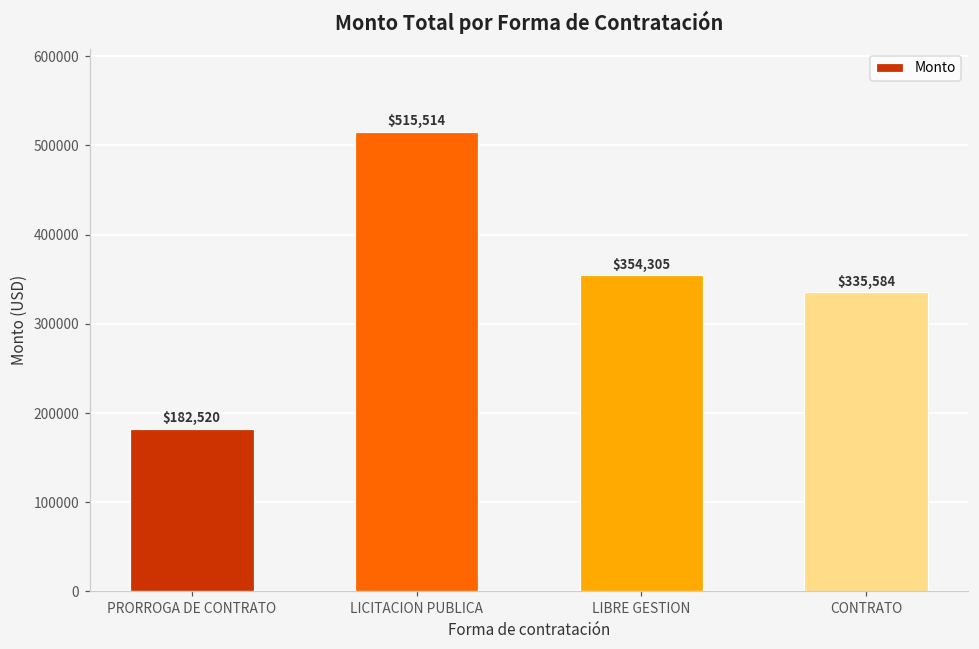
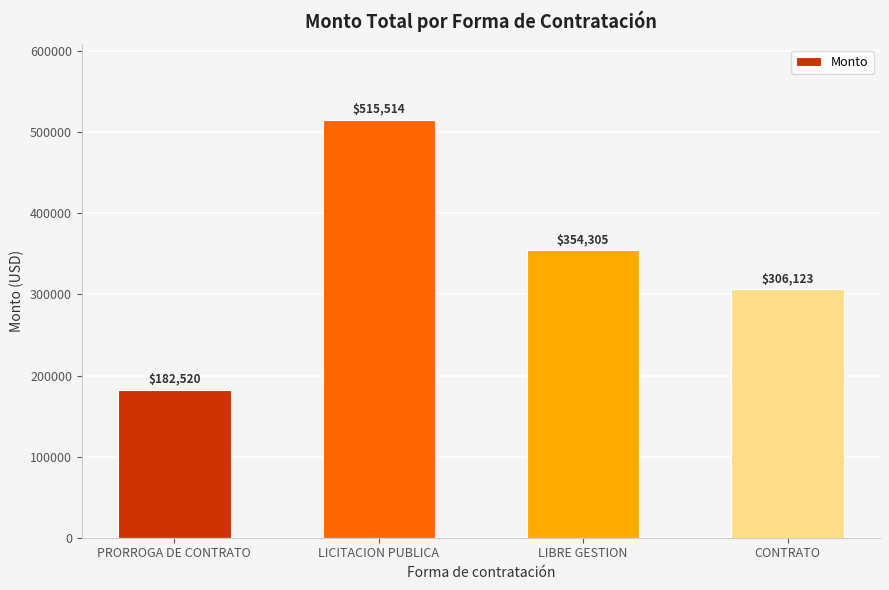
CONTRATO: $335,584 -> $306,123
